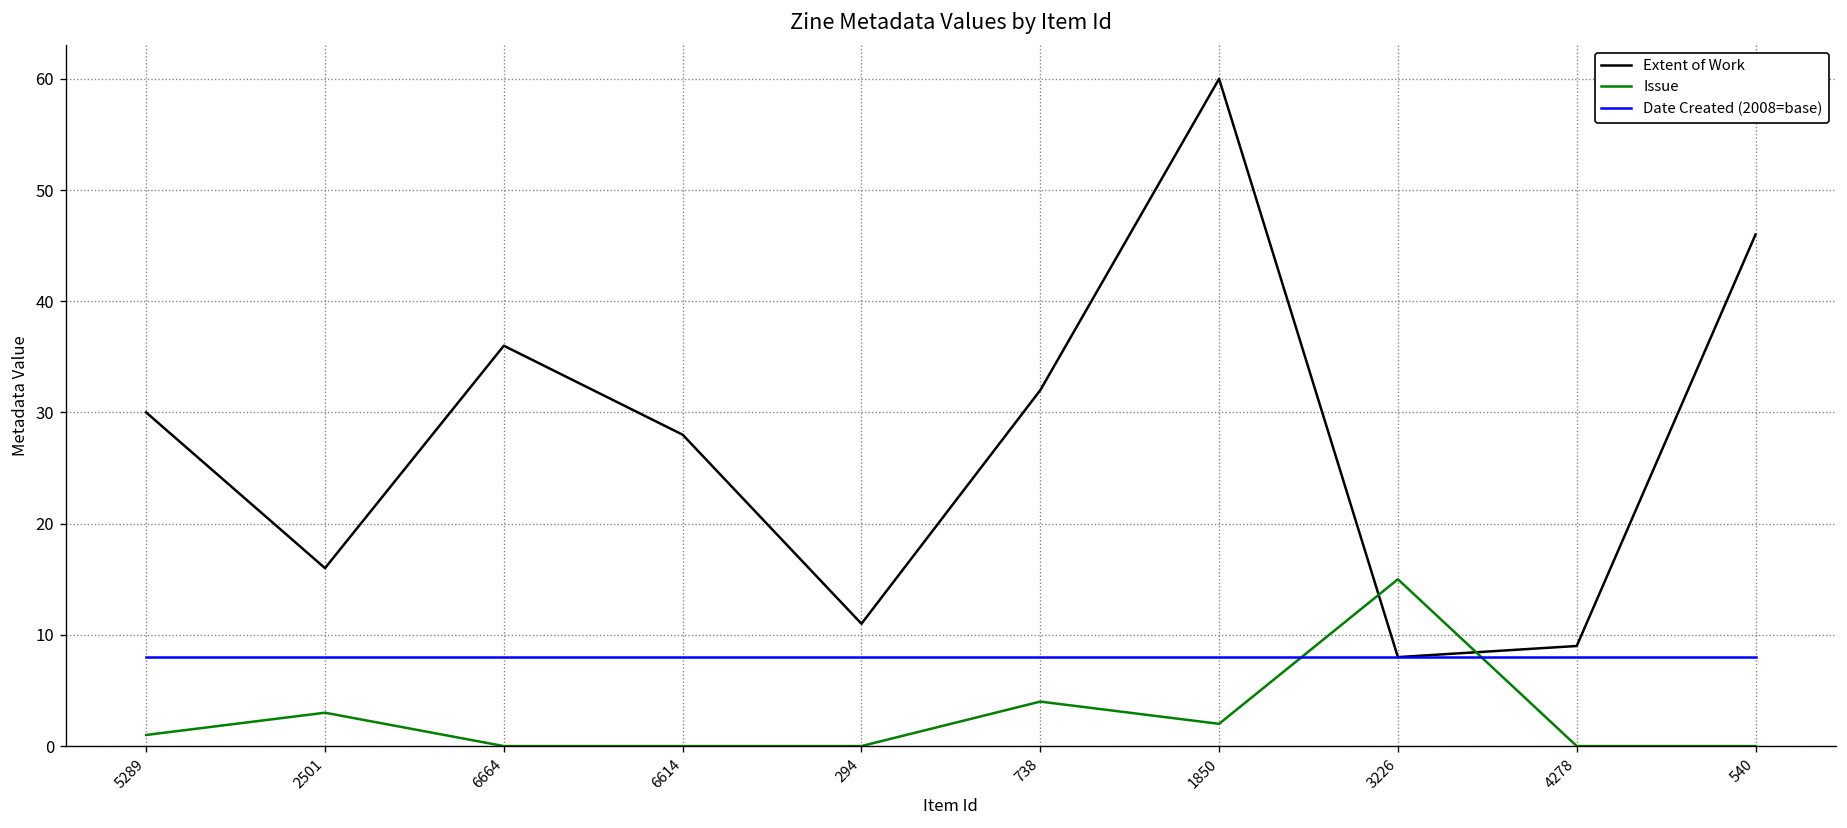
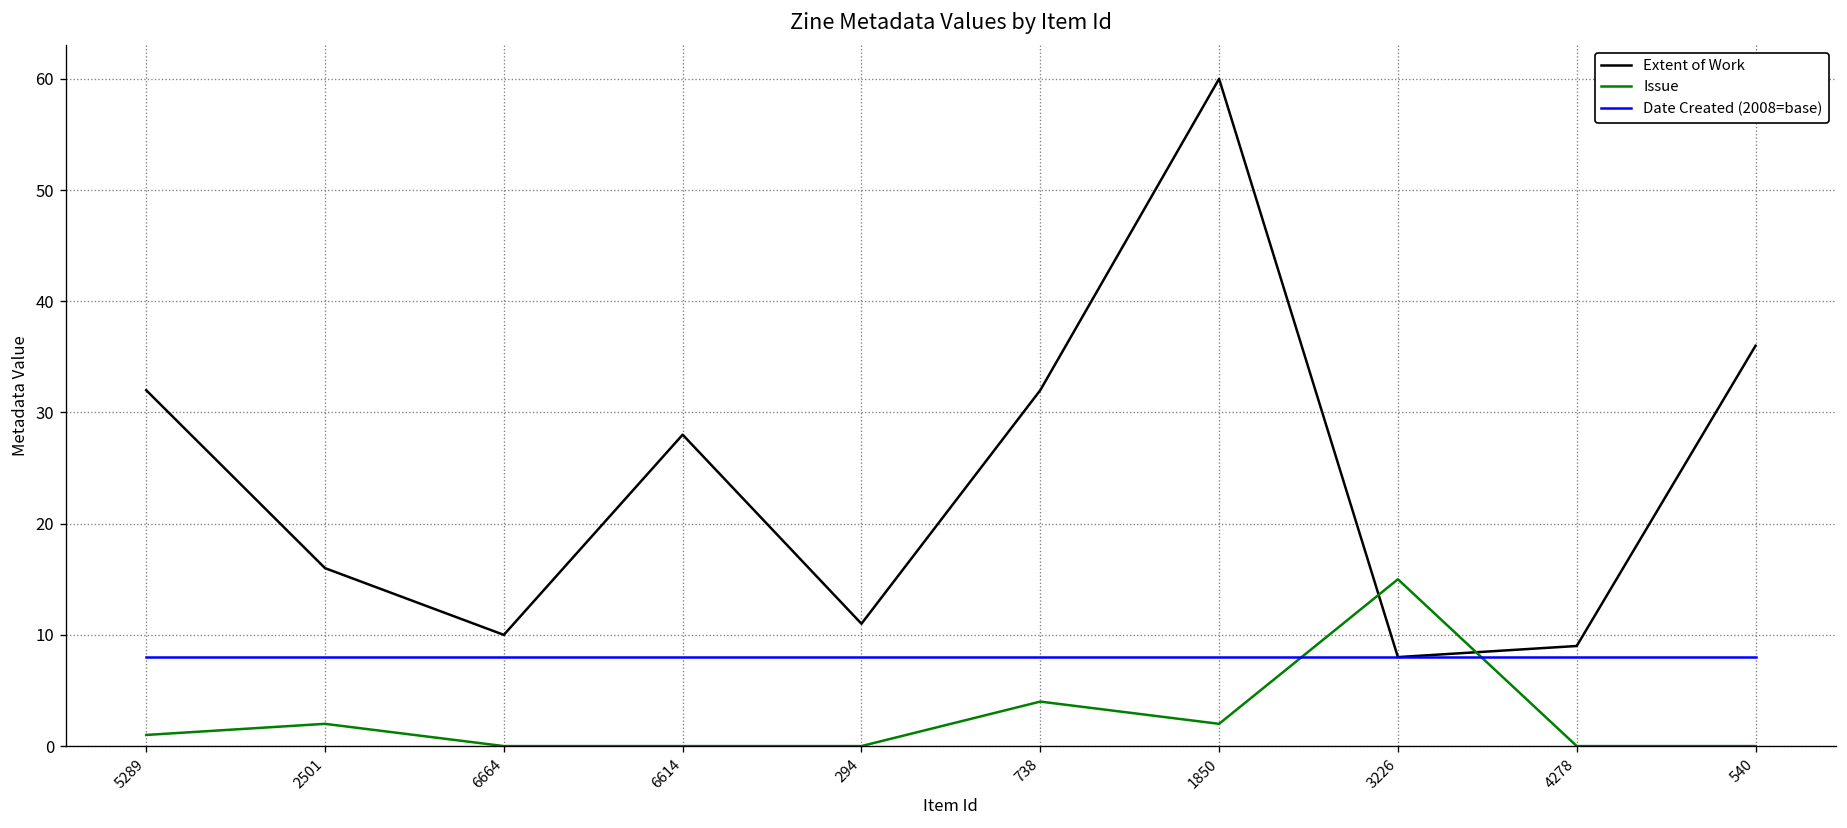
Extent of Work, 5289: 30 -> 32
Issue, 2501: 3 -> 2
Extent of Work, 6664: 36 -> 10
Extent of Work, 540: 46 -> 36
